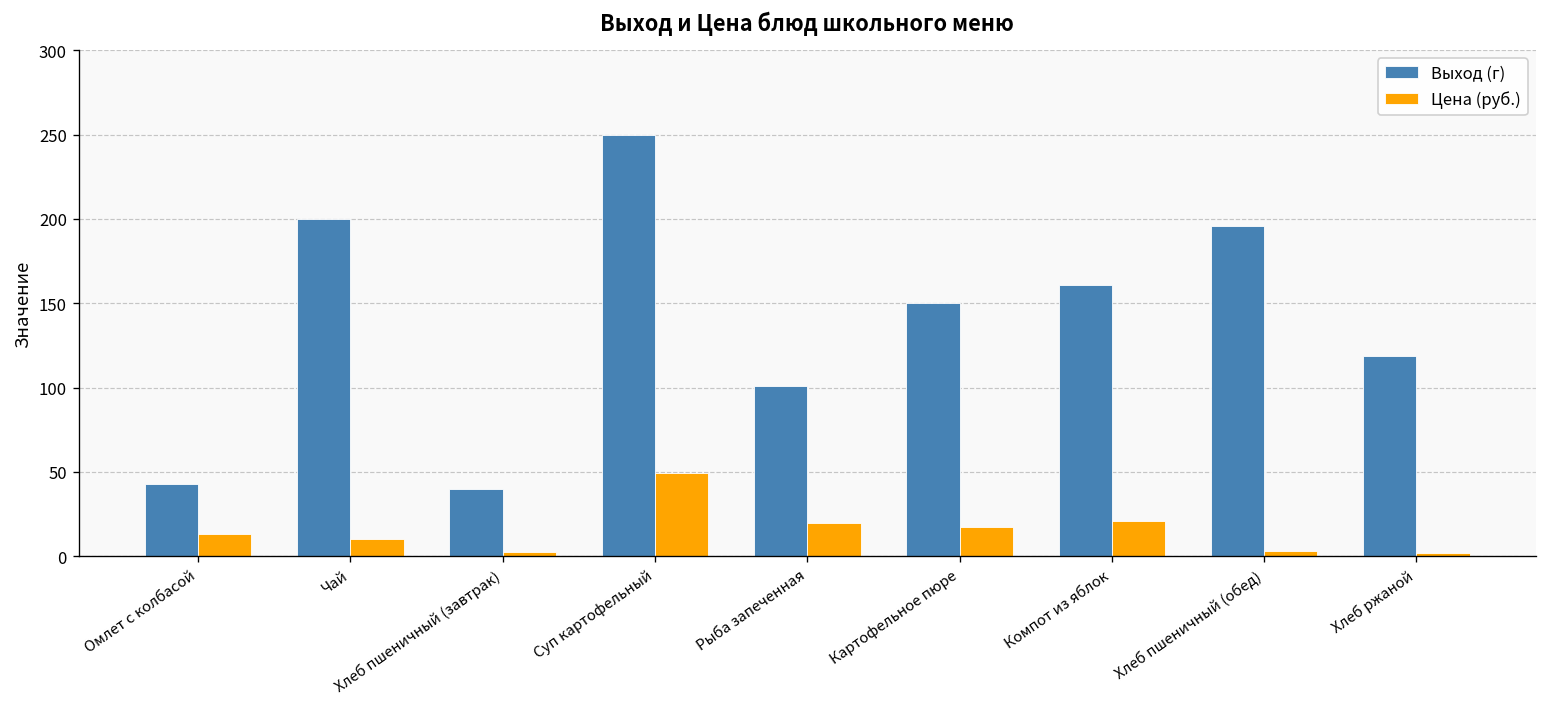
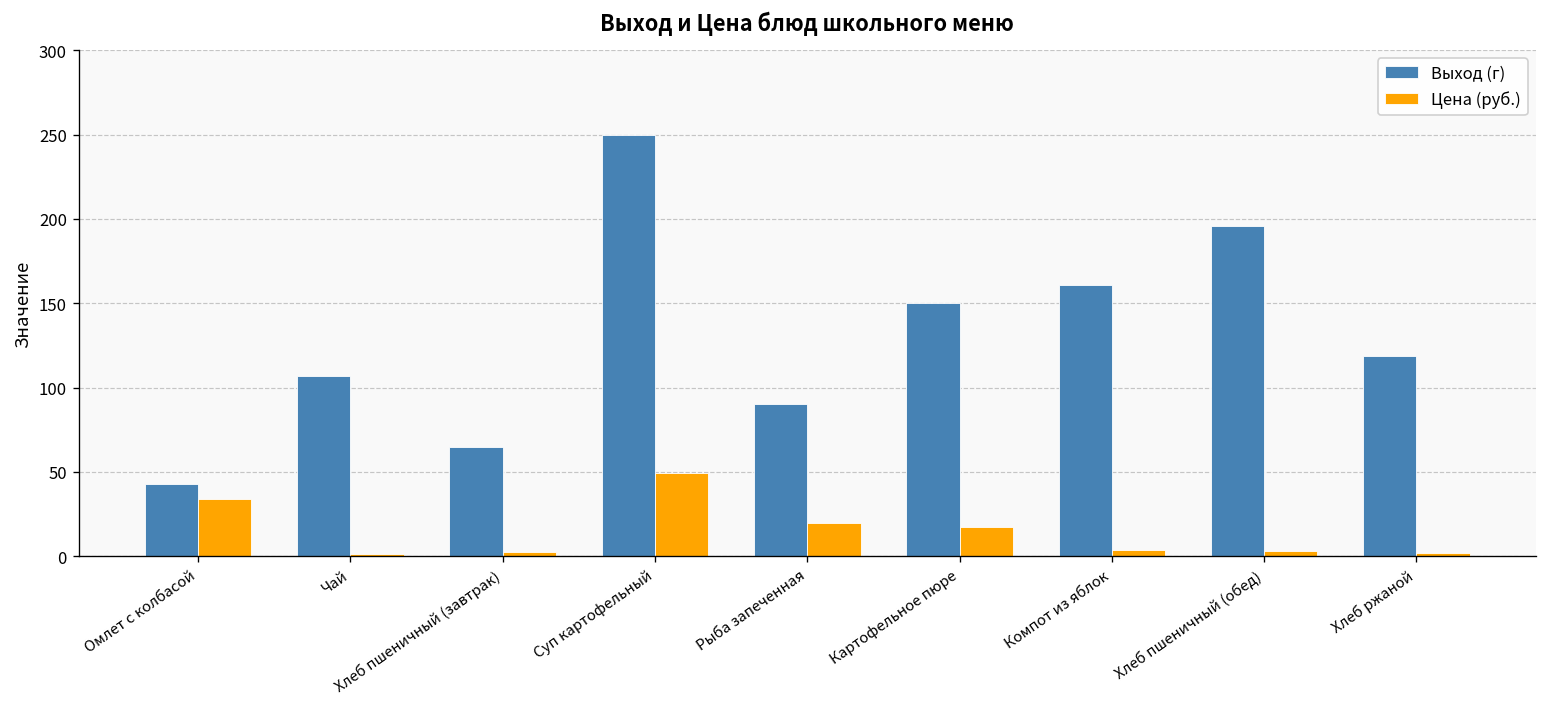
Цена (руб.), Омлет с колбасой: 13 -> 34
Выход (г), Чай: 200 -> 107
Цена (руб.), Чай: 10 -> 1
Выход (г), Хлеб пшеничный (завтрак): 40 -> 65
Выход (г), Рыба запеченная: 101 -> 90
Цена (руб.), Компот из яблок: 21 -> 4
